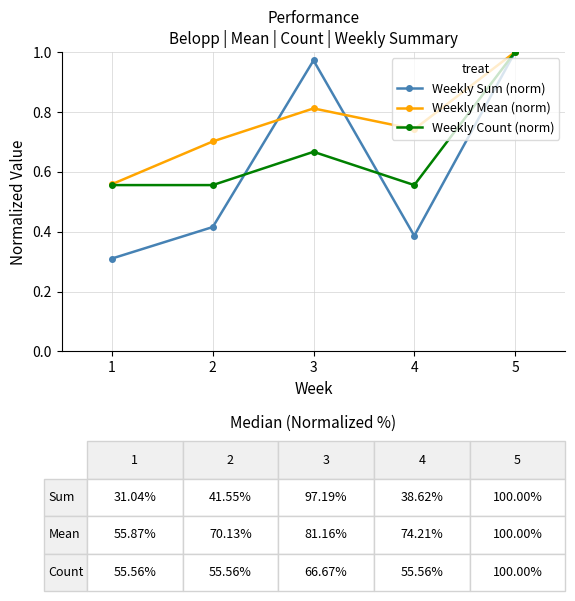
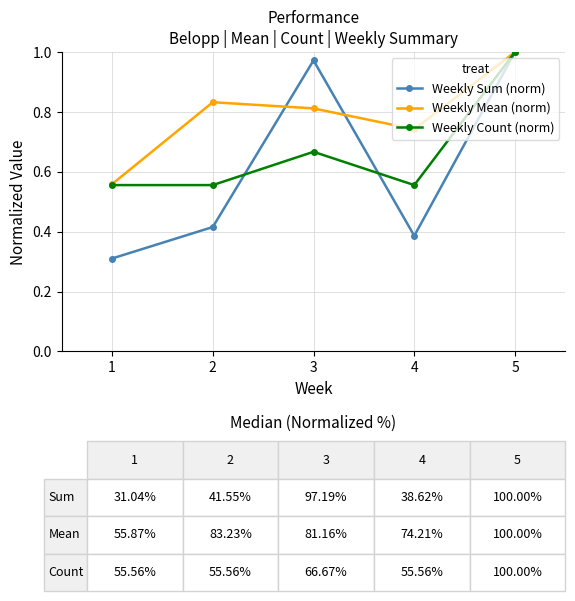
Weekly Mean (norm), 2: 70.13% -> 83.23%
